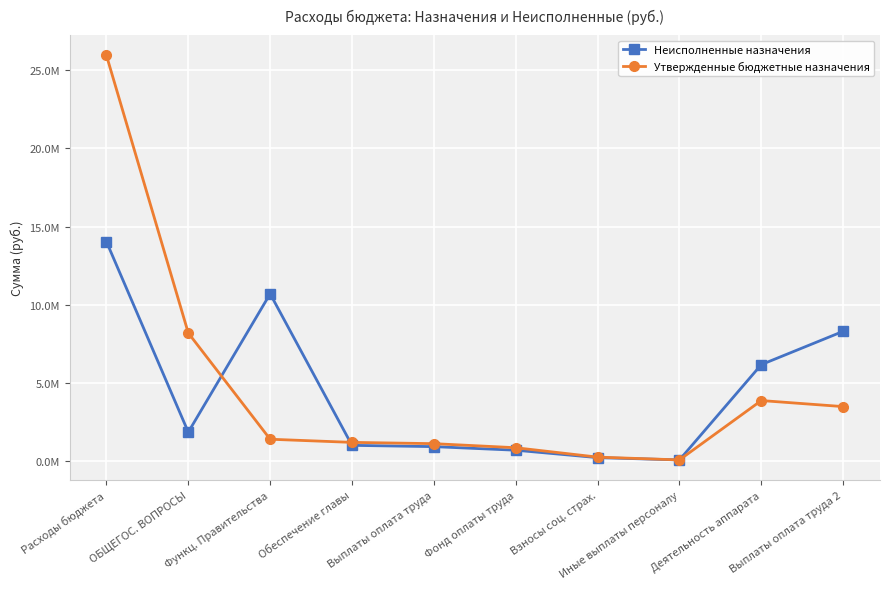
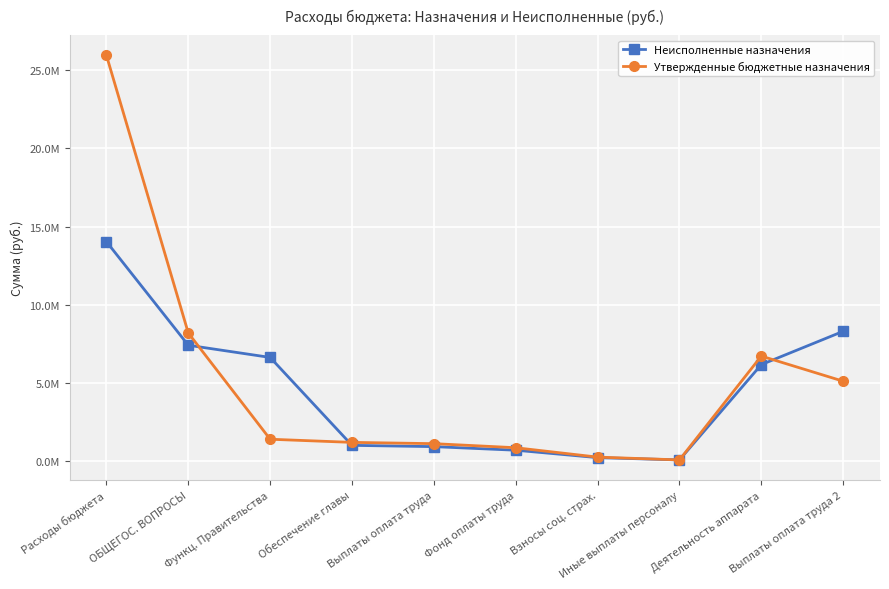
Неисполненные назначения, ОБЩЕГОС. ВОПРОСЫ: 1900000 -> 7400000
Неисполненные назначения, Функц. Правительства: 10700000 -> 6600000
Утвержденные бюджетные назначения, Деятельность аппарата: 3900000 -> 6700000
Утвержденные бюджетные назначения, Выплаты оплата труда 2: 3500000 -> 5100000
